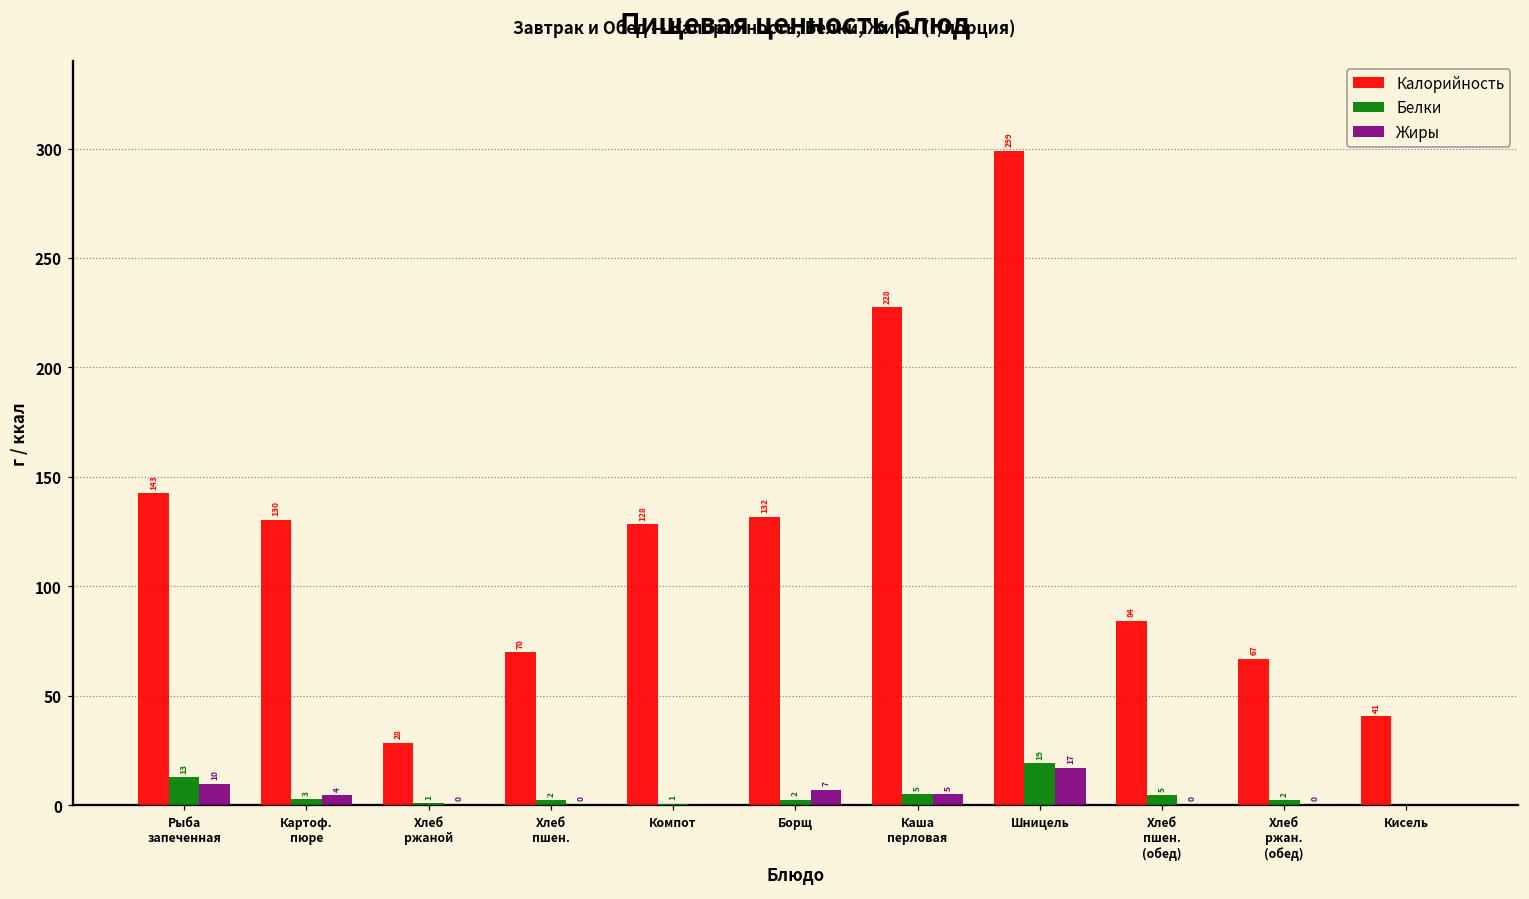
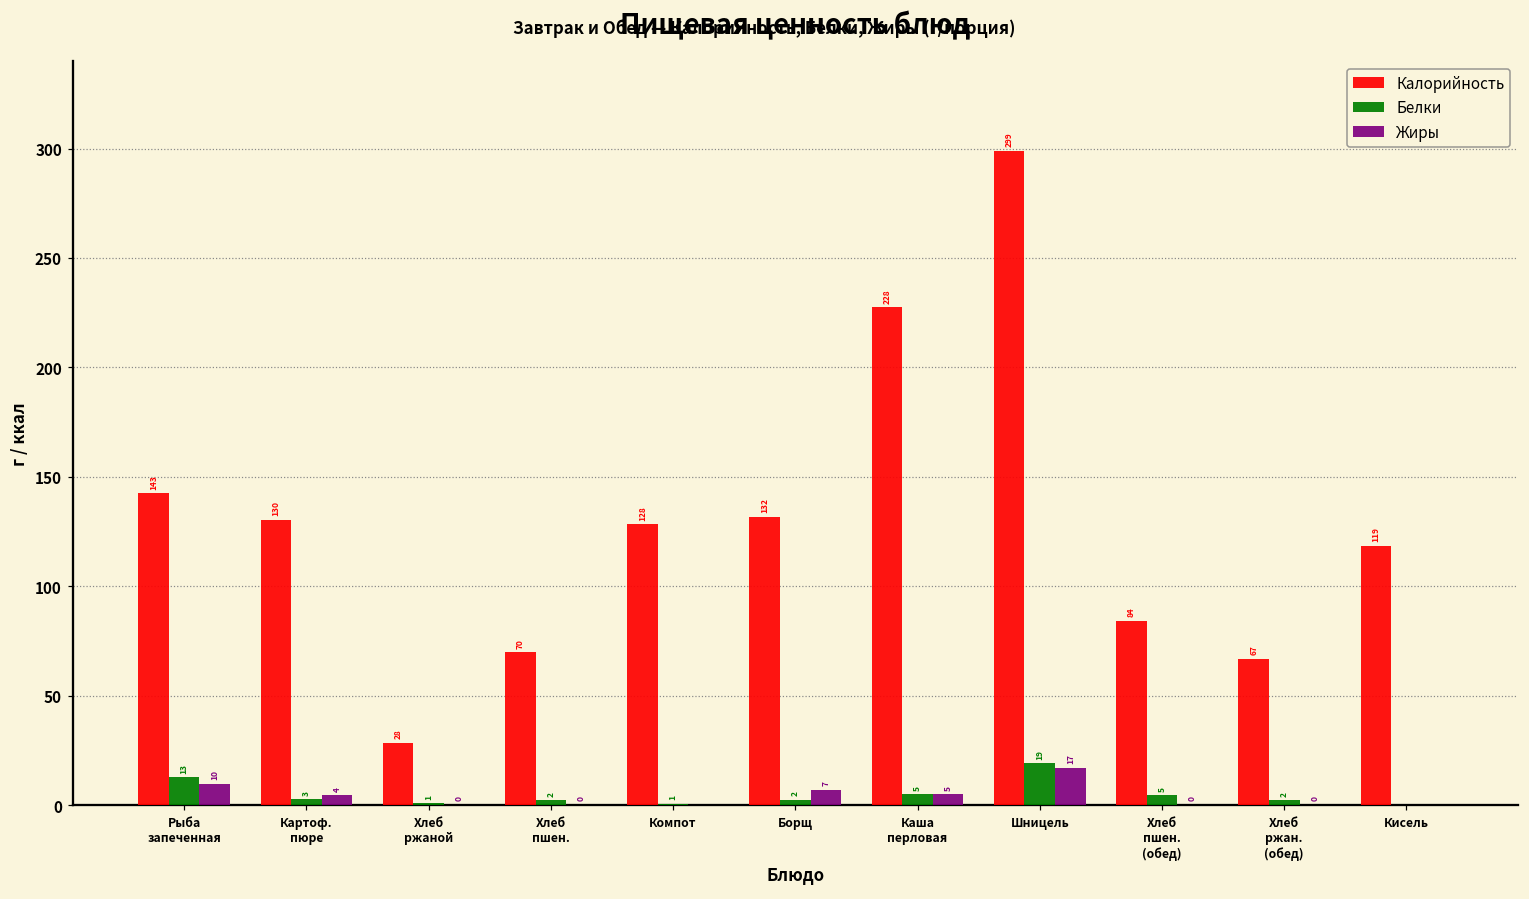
Калорийность, Кисель: 41 -> 119
